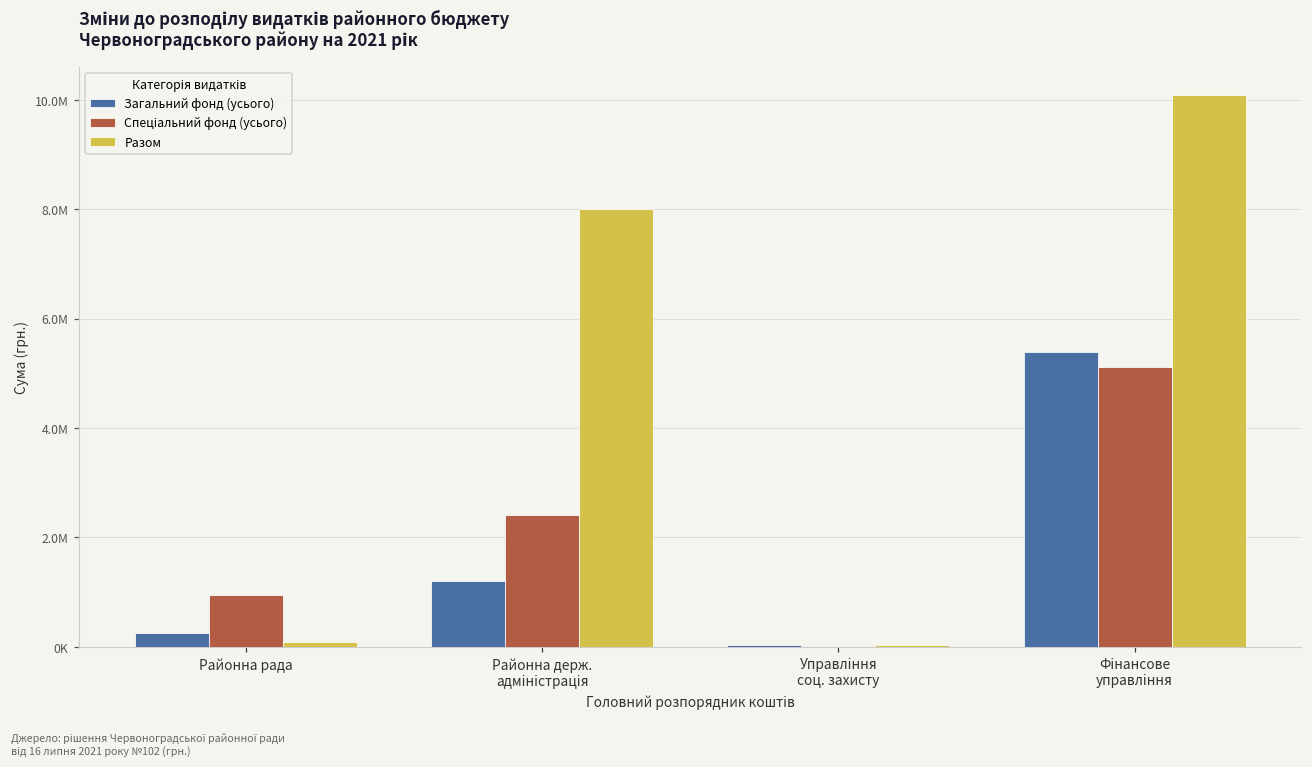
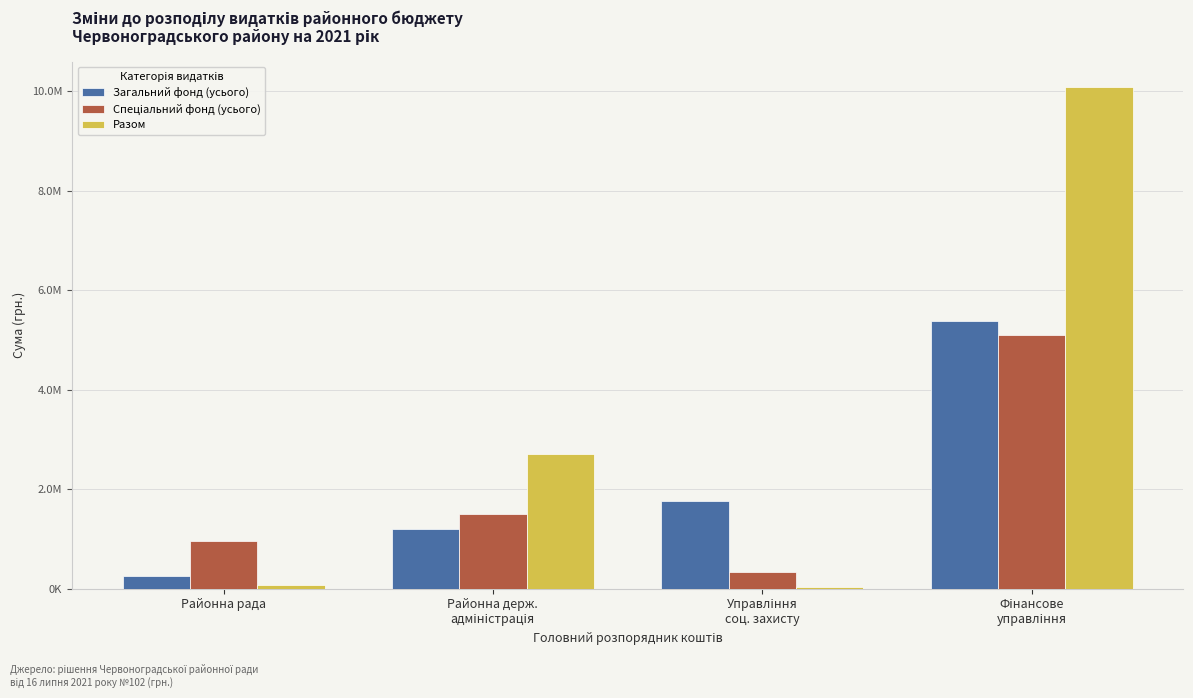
Спеціальний фонд (усього), Районна держ. адміністрація: 2400000 -> 1500000
Разом, Районна держ. адміністрація: 8000000 -> 2700000
Загальний фонд (усього), Управління соц. захисту: 0 -> 1800000
Спеціальний фонд (усього), Управління соц. захисту: 0 -> 300000
